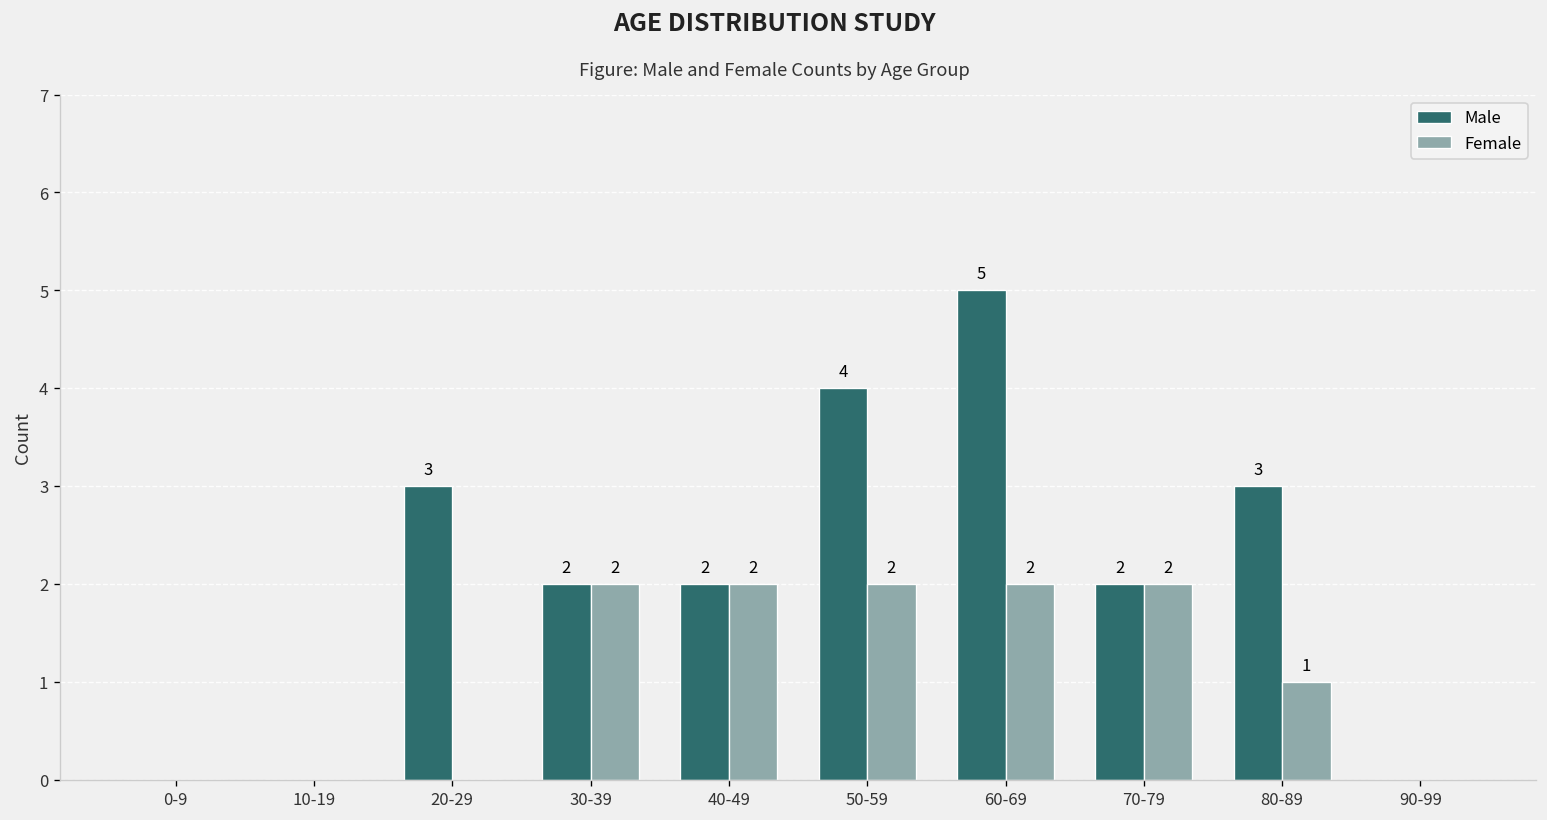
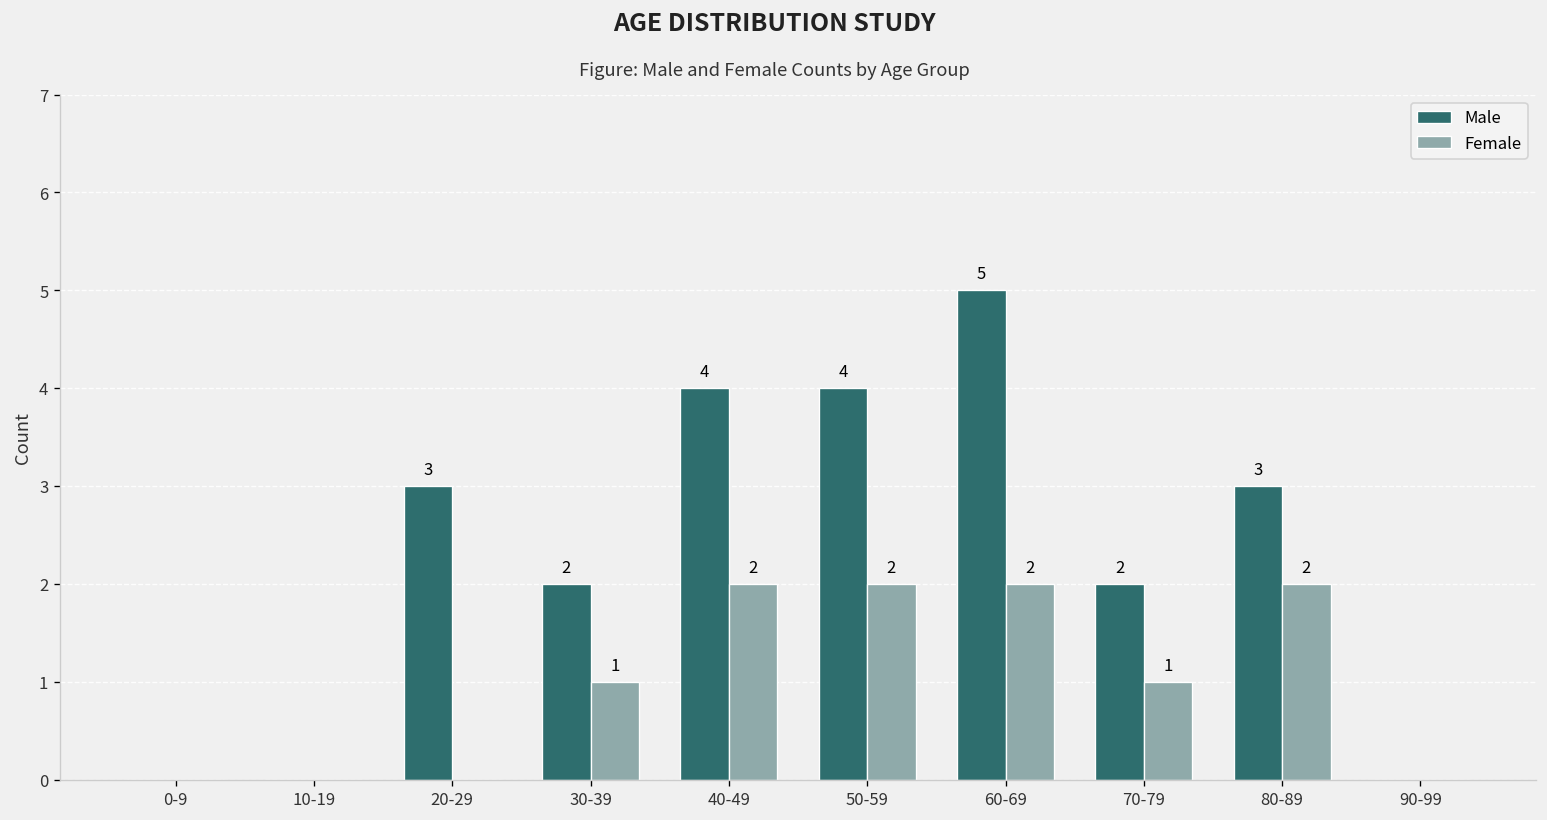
Female, 30-39: 2 -> 1
Male, 40-49: 2 -> 4
Female, 70-79: 2 -> 1
Female, 80-89: 1 -> 2
